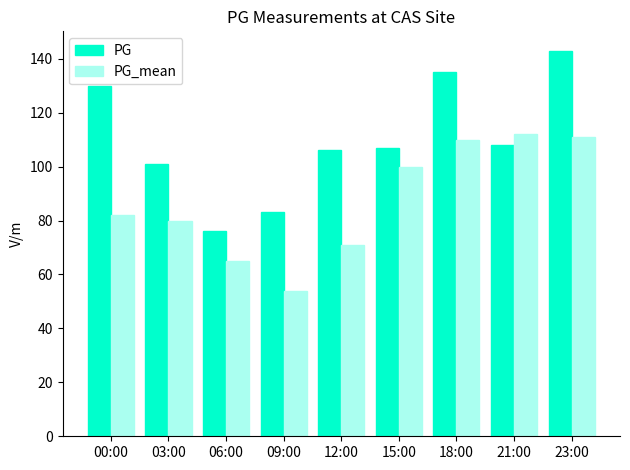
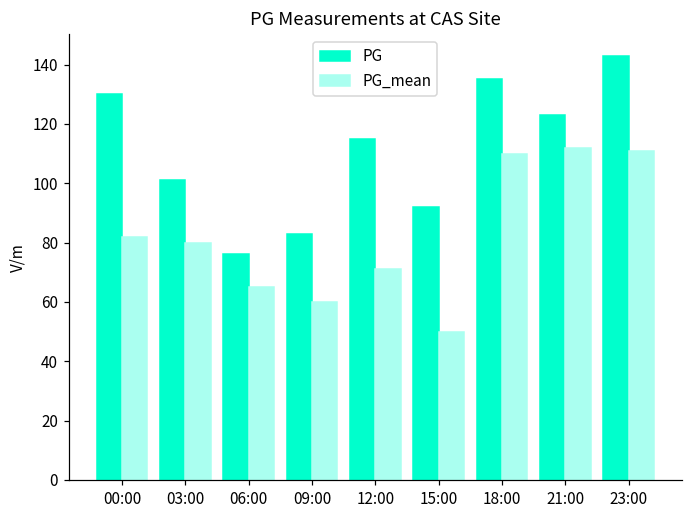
PG_mean, 09:00: 54 -> 60
PG, 12:00: 106 -> 115
PG, 15:00: 107 -> 92
PG_mean, 15:00: 100 -> 50
PG, 21:00: 108 -> 123
